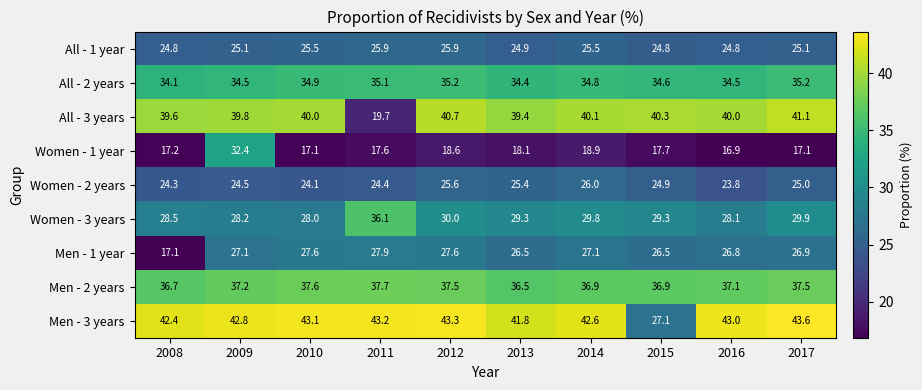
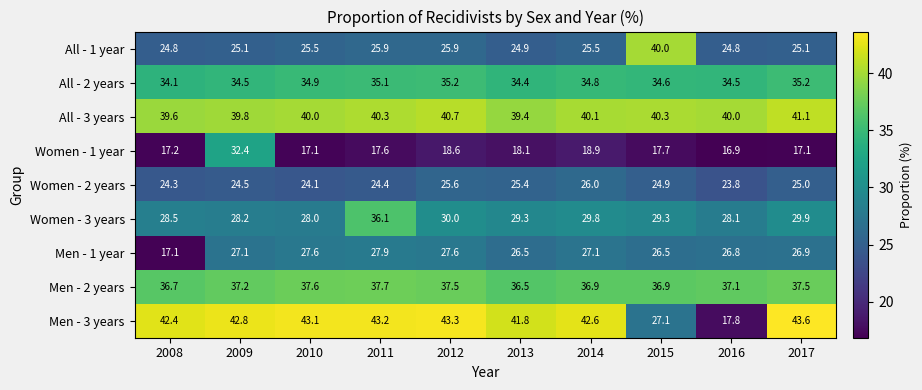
All - 1 year, 2015: 24.8 -> 40.0
All - 3 years, 2011: 19.7 -> 40.3
Men - 3 years, 2016: 43.0 -> 17.8
